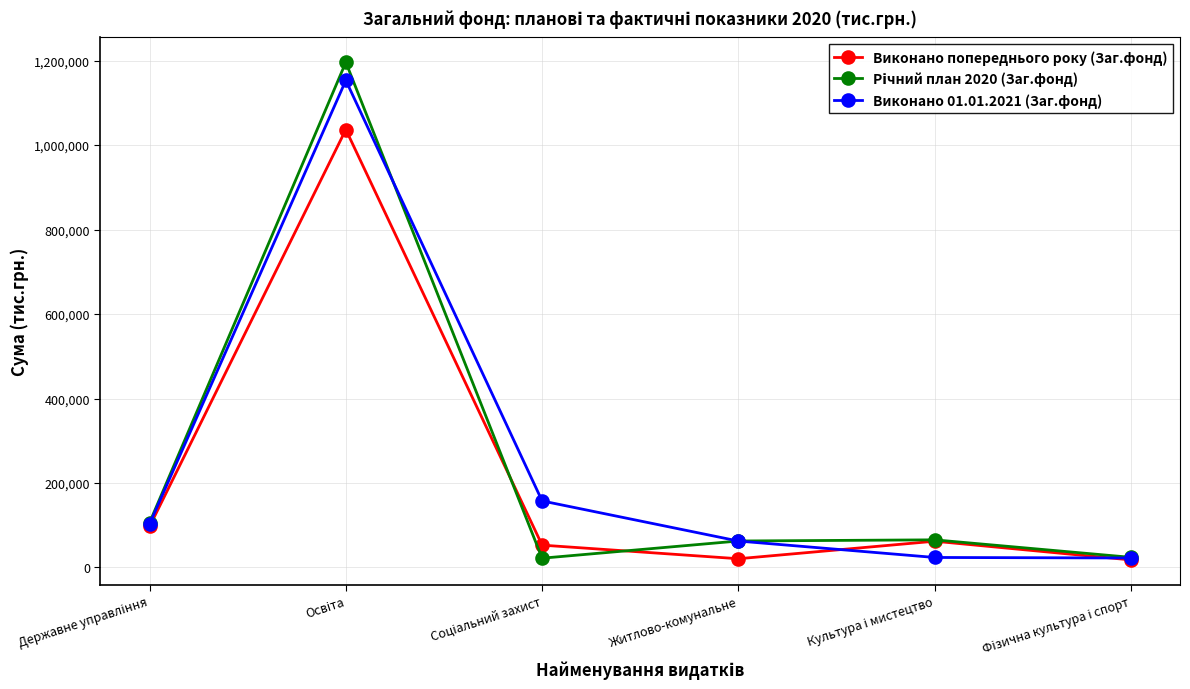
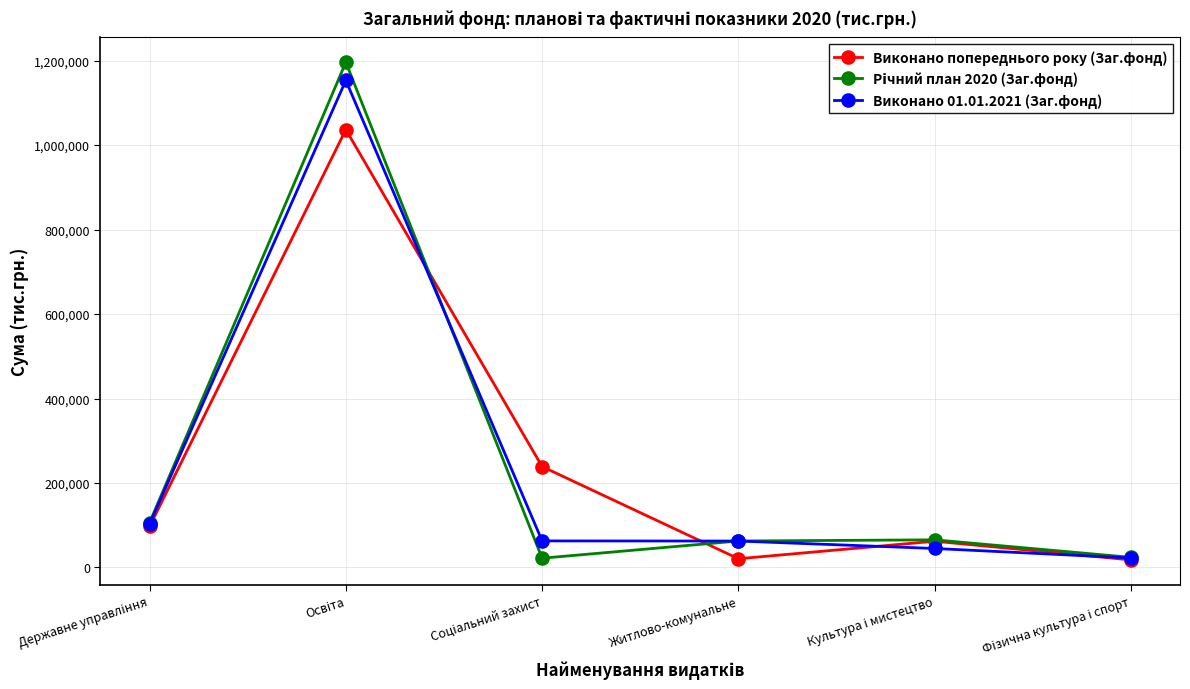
Виконано попереднього року (Заг.фонд), Соціальний захист: 50,000 -> 240,000
Виконано 01.01.2021 (Заг.фонд), Соціальний захист: 160,000 -> 60,000
Виконано 01.01.2021 (Заг.фонд), Культура і мистецтво: 20,000 -> 40,000
